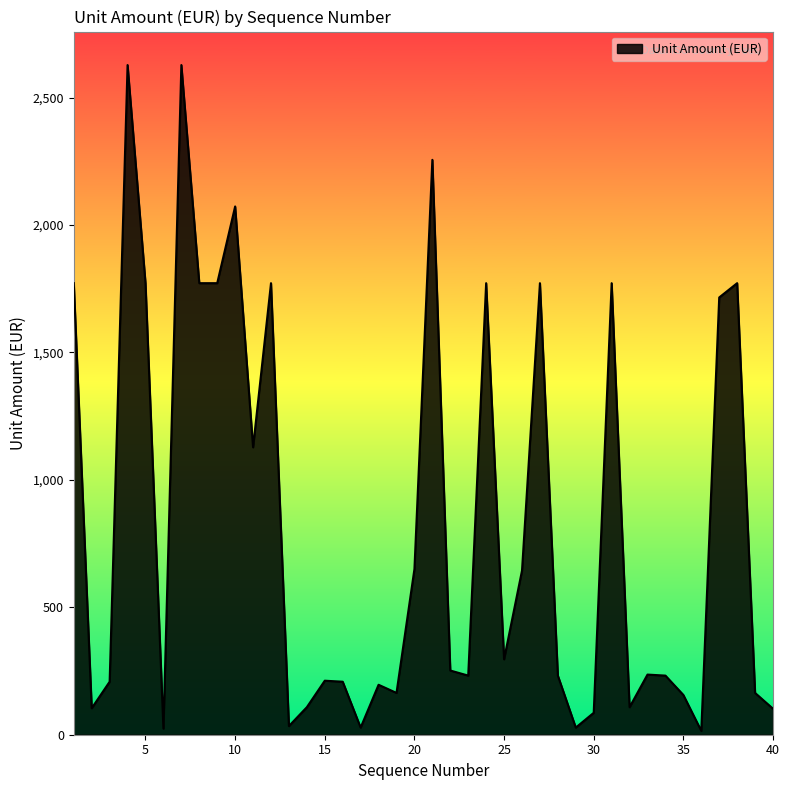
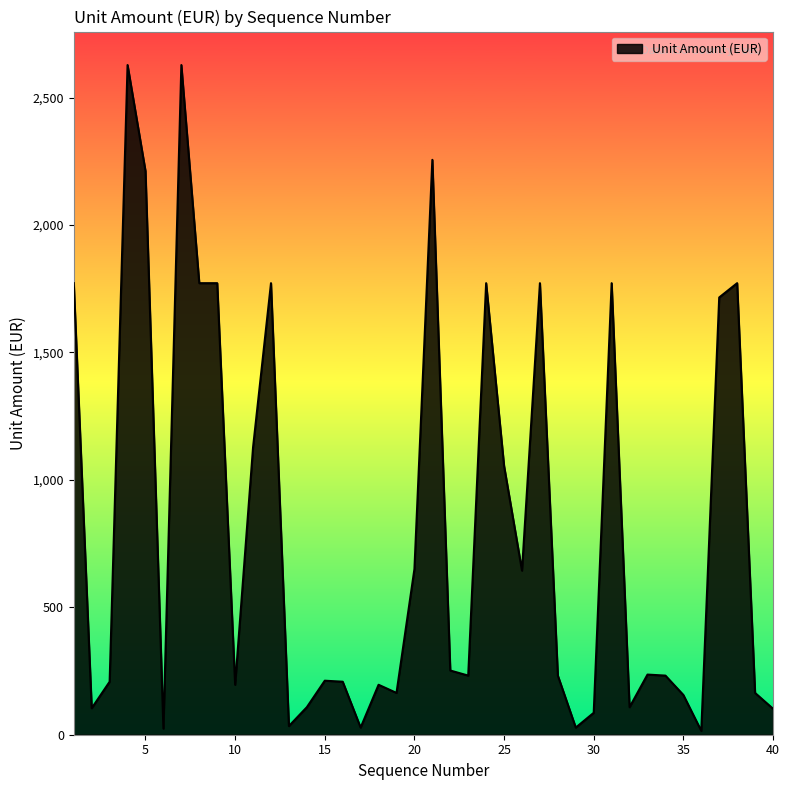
5: 1,770 -> 2,210
10: 2,070 -> 200
25: 300 -> 1,060
